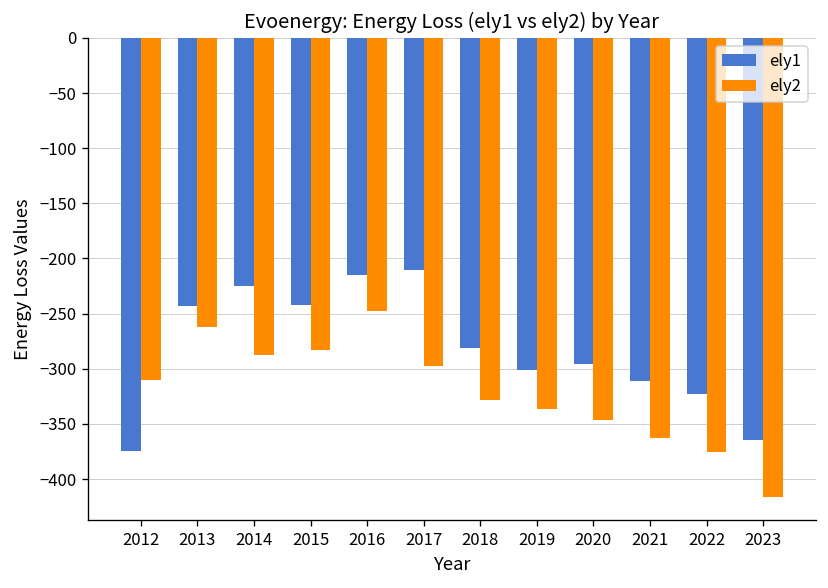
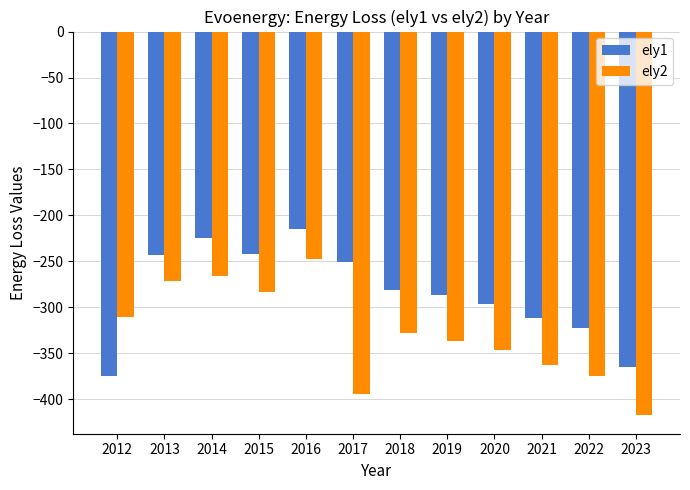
ely2, 2013: -260 -> -270
ely2, 2014: -290 -> -270
ely1, 2017: -210 -> -250
ely2, 2017: -300 -> -390
ely1, 2019: -300 -> -290
